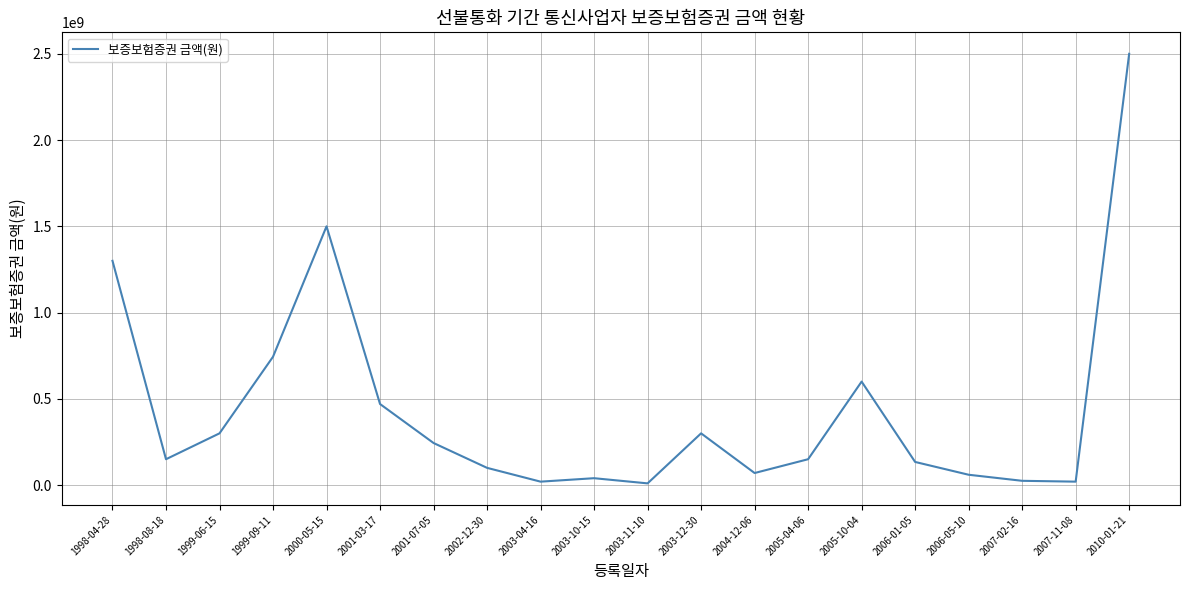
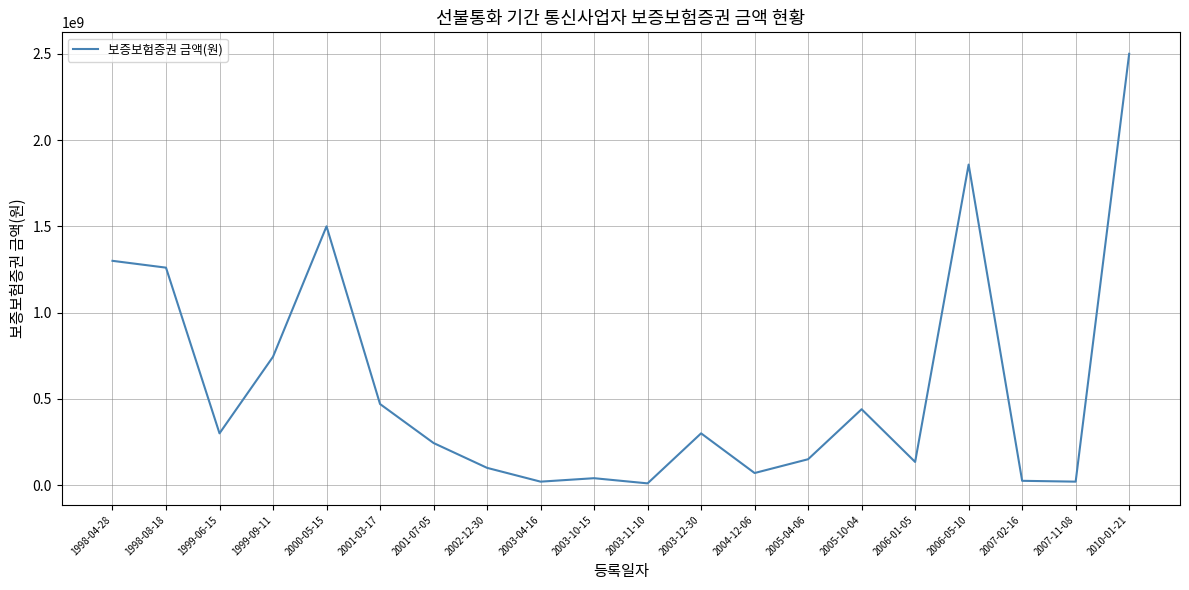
1998-08-18: 150000000 -> 1260000000
2005-10-04: 600000000 -> 440000000
2006-05-10: 60000000 -> 1860000000
